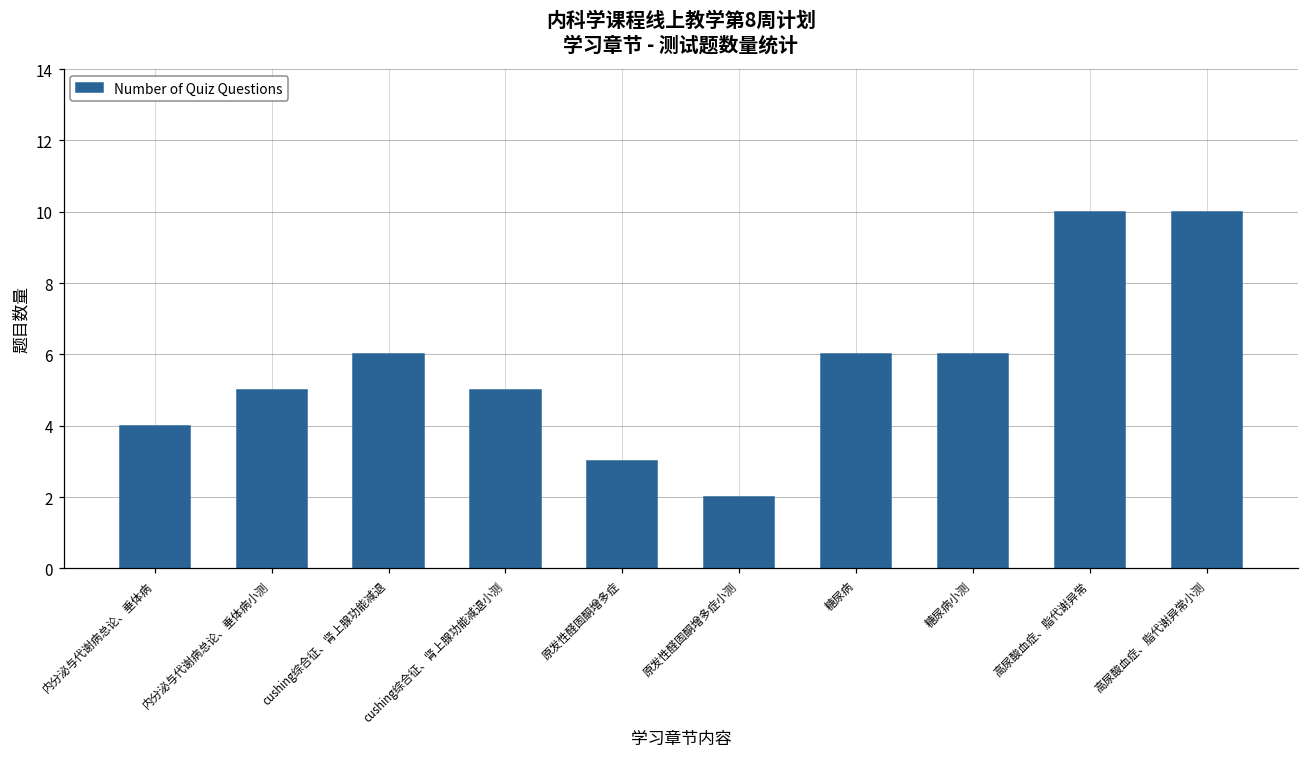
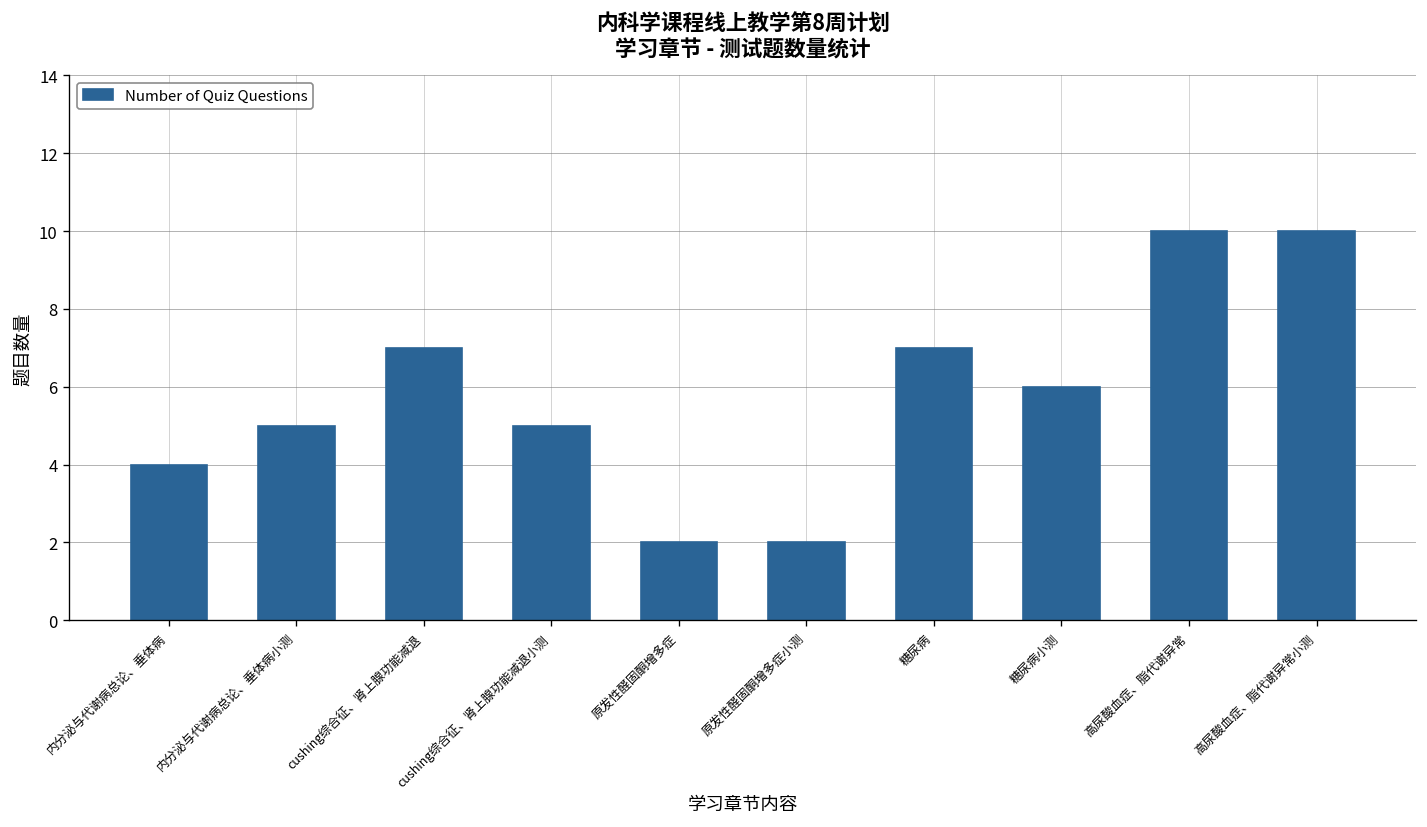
cushing综合征、肾上腺功能减退: 6 -> 7
原发性醛固酮增多症: 3 -> 2
糖尿病: 6 -> 7
